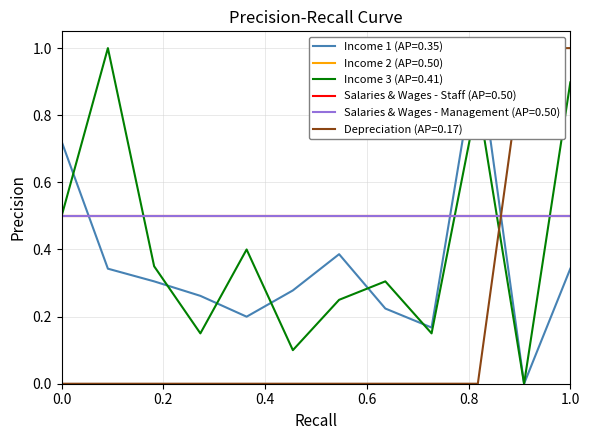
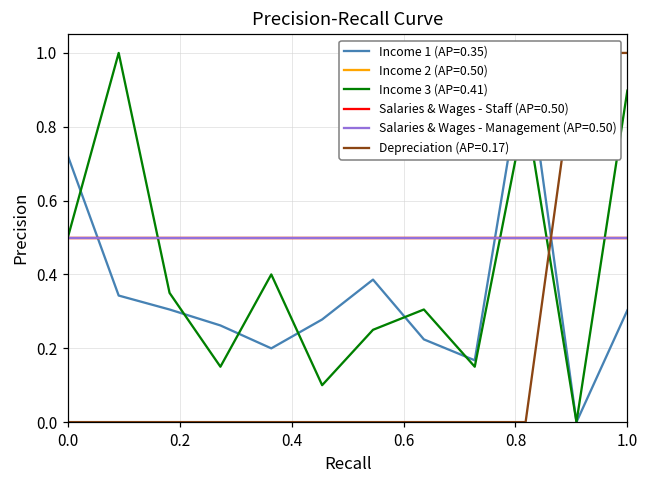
Income 1 (AP=0.35), 1.0: 0.34 -> 0.30
